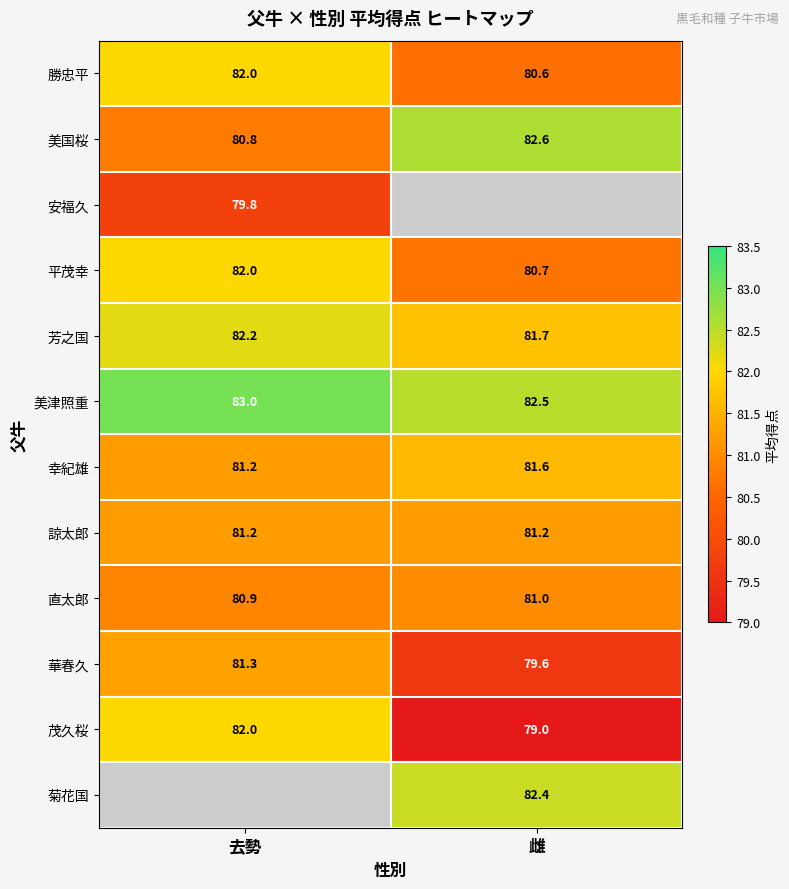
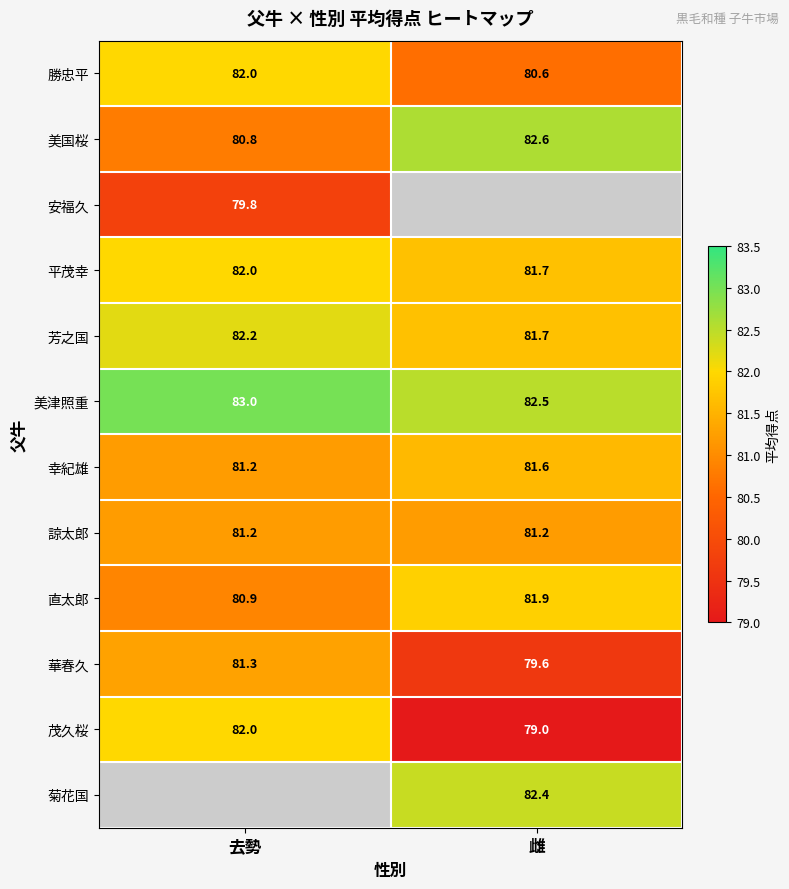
平茂幸, 雌: 80.7 -> 81.7
直太郎, 雌: 81.0 -> 81.9
